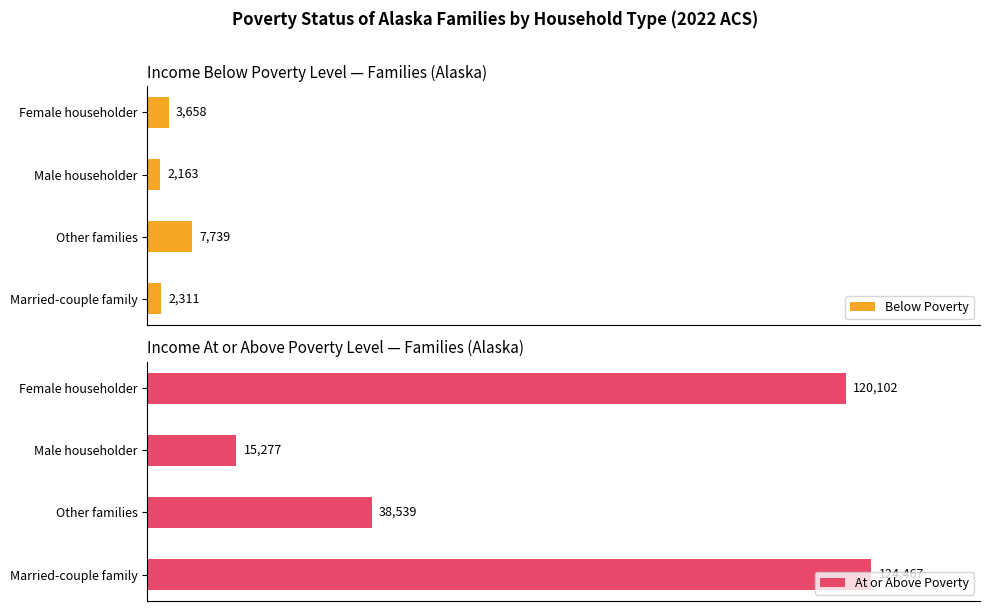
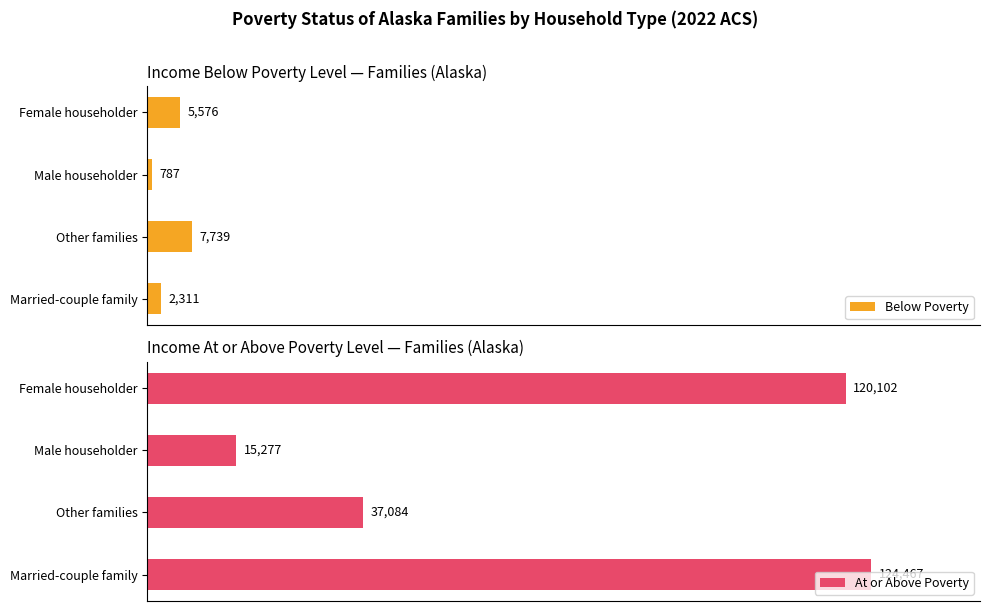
Income Below Poverty Level — Families (Alaska), Female householder: 3,658 -> 5,576
Income Below Poverty Level — Families (Alaska), Male householder: 2,163 -> 787
Income At or Above Poverty Level — Families (Alaska), Other families: 38,539 -> 37,084
